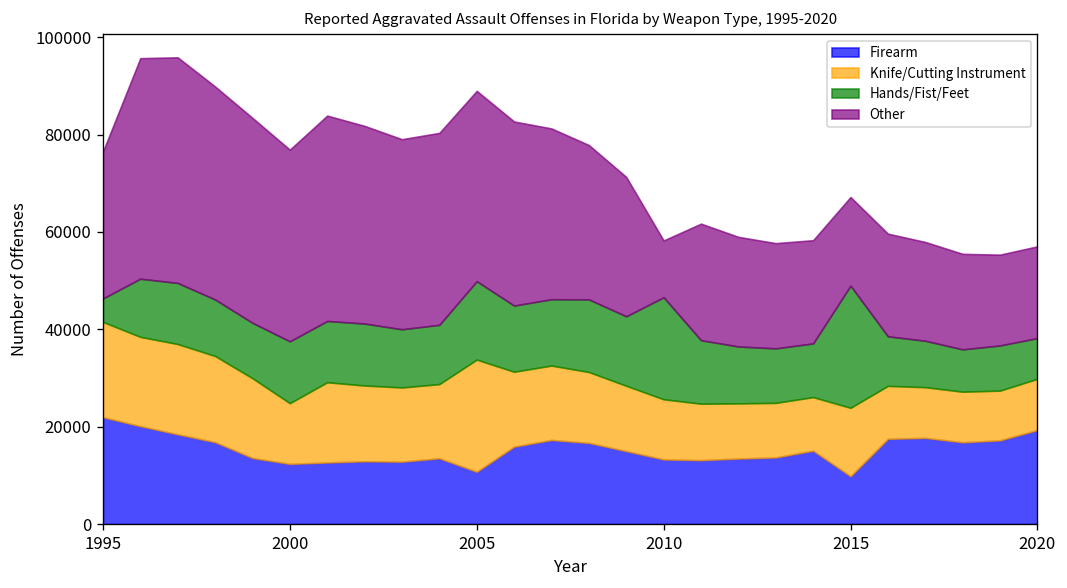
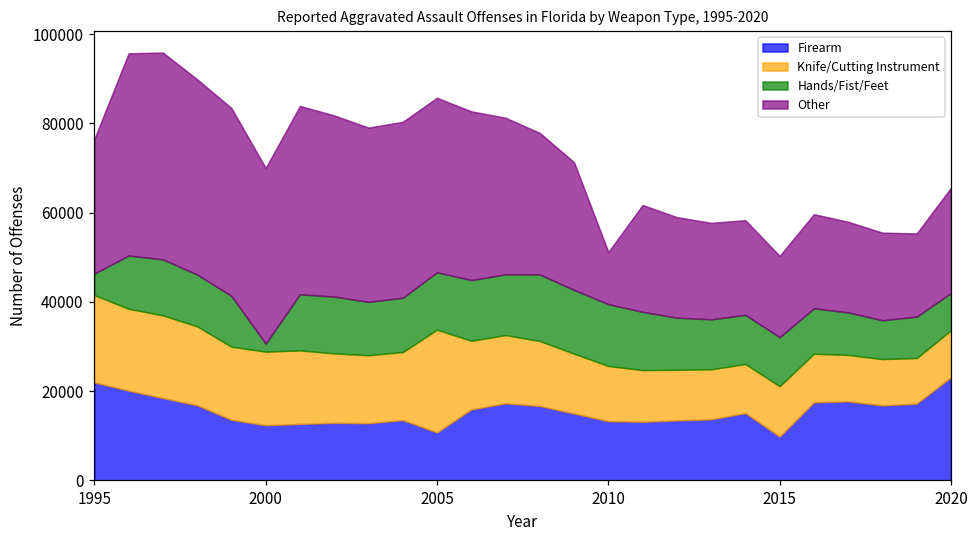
Knife/Cutting Instrument, 2000: 12000 -> 16000
Hands/Fist/Feet, 2000: 13000 -> 2000
Hands/Fist/Feet, 2005: 16000 -> 13000
Hands/Fist/Feet, 2010: 21000 -> 14000
Knife/Cutting Instrument, 2015: 14000 -> 11000
Hands/Fist/Feet, 2015: 25000 -> 11000
Firearm, 2020: 19000 -> 23000
Other, 2020: 19000 -> 24000
